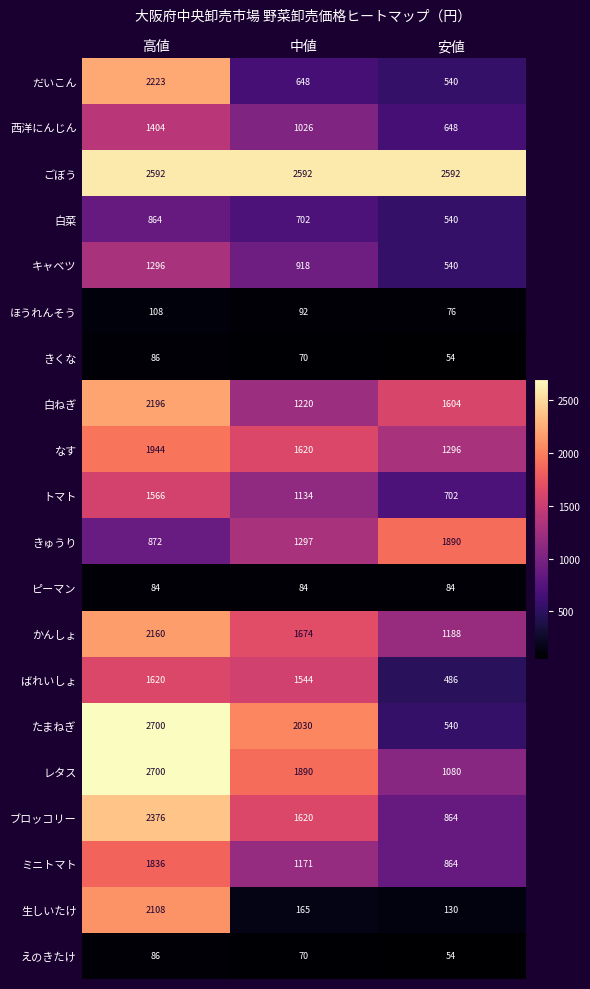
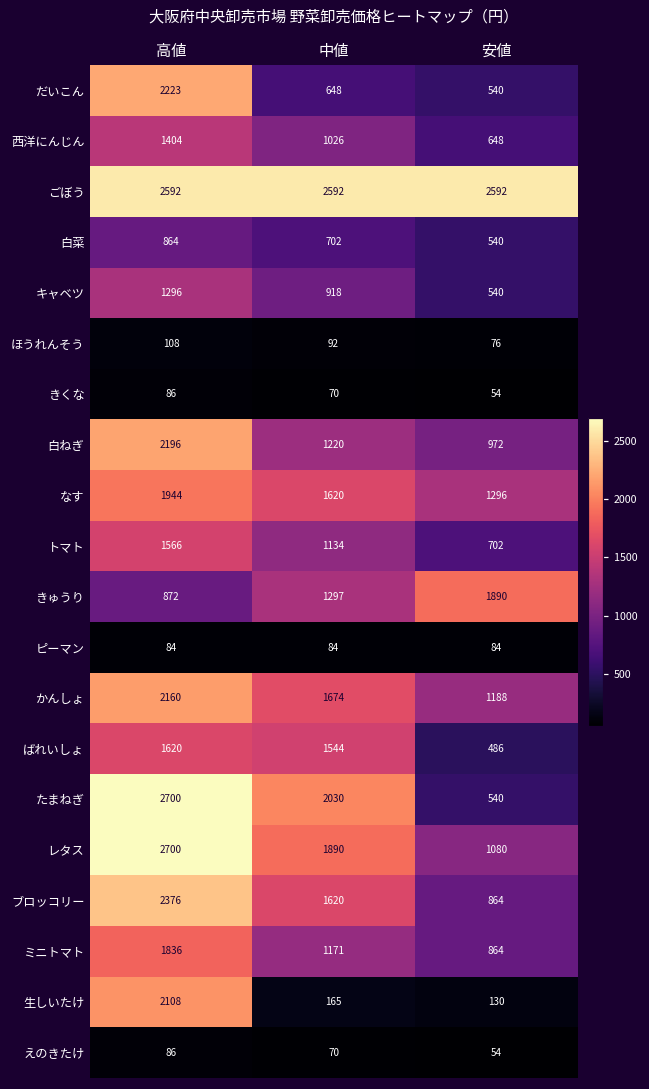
白ねぎ, 安値: 1604 -> 972
